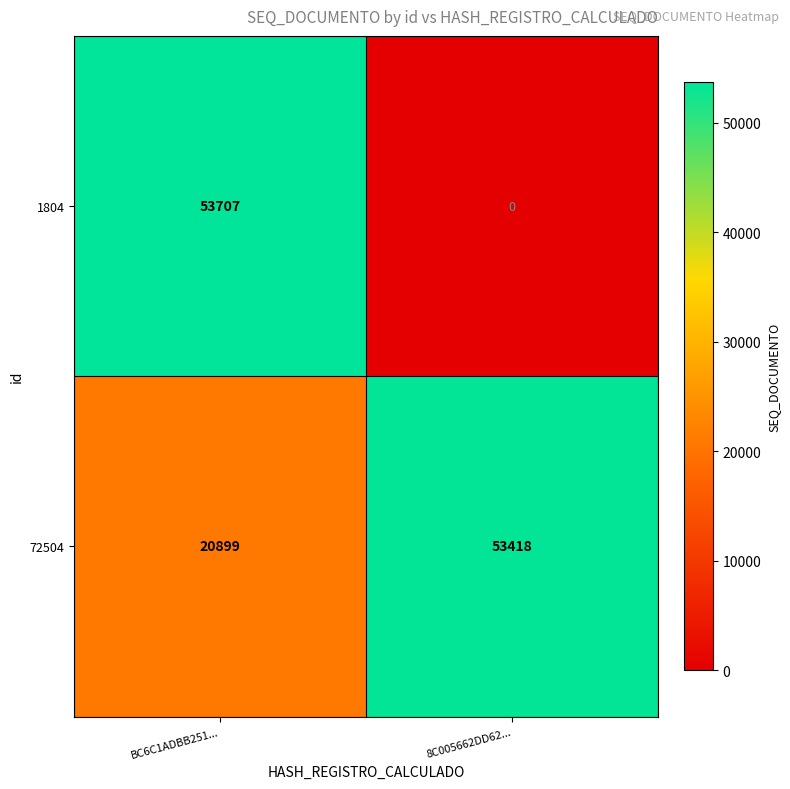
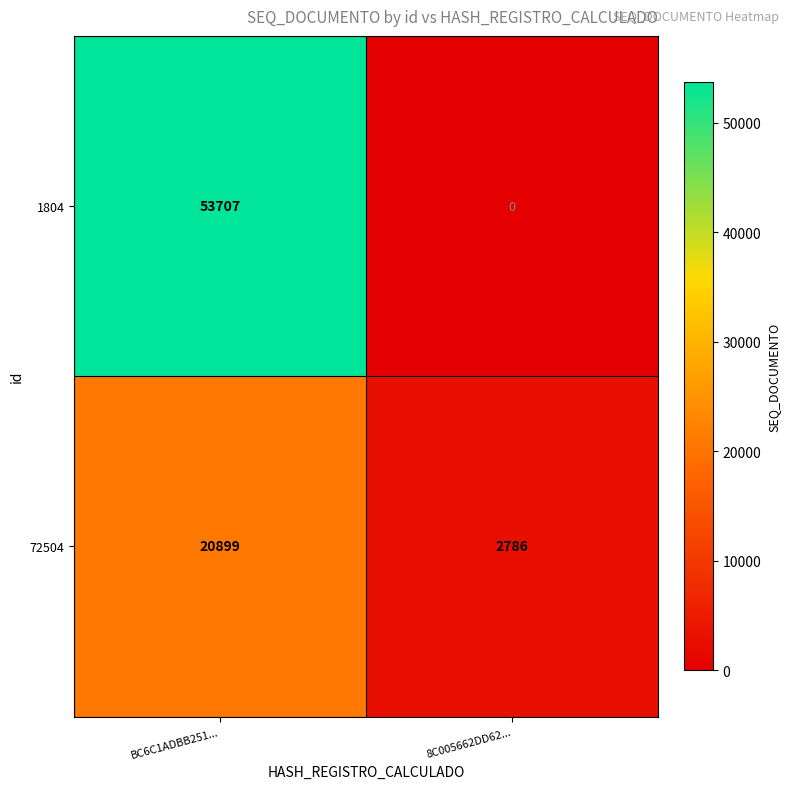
72504, 8C005662DD62...: 53418 -> 2786
